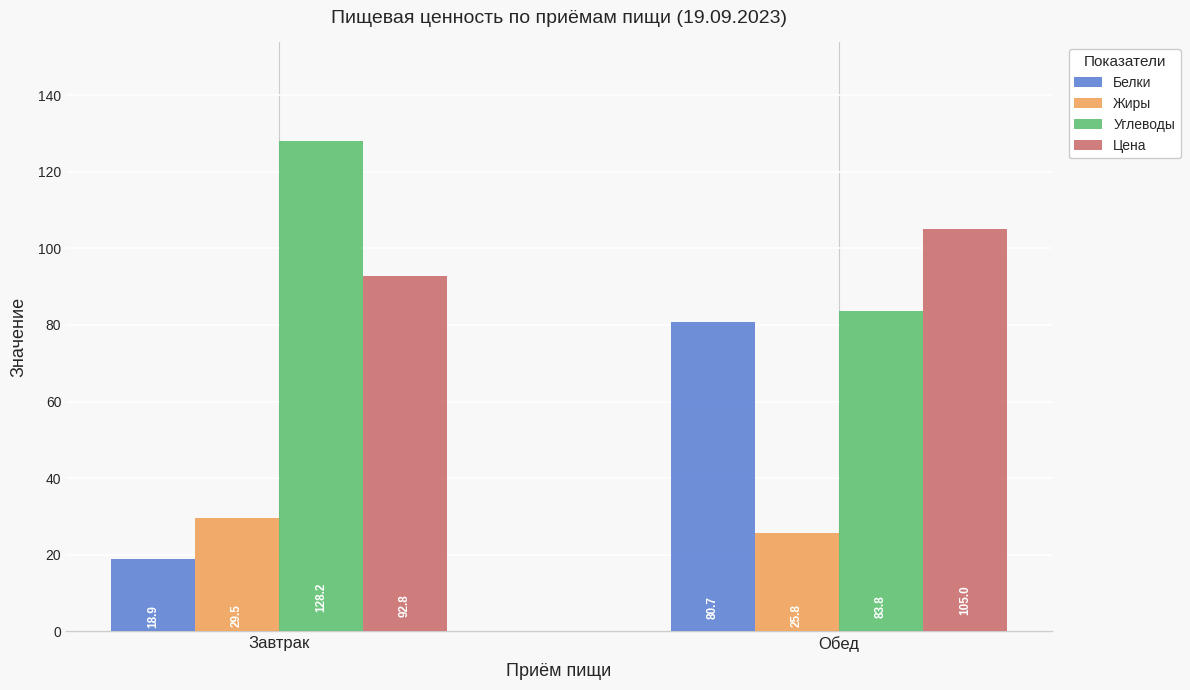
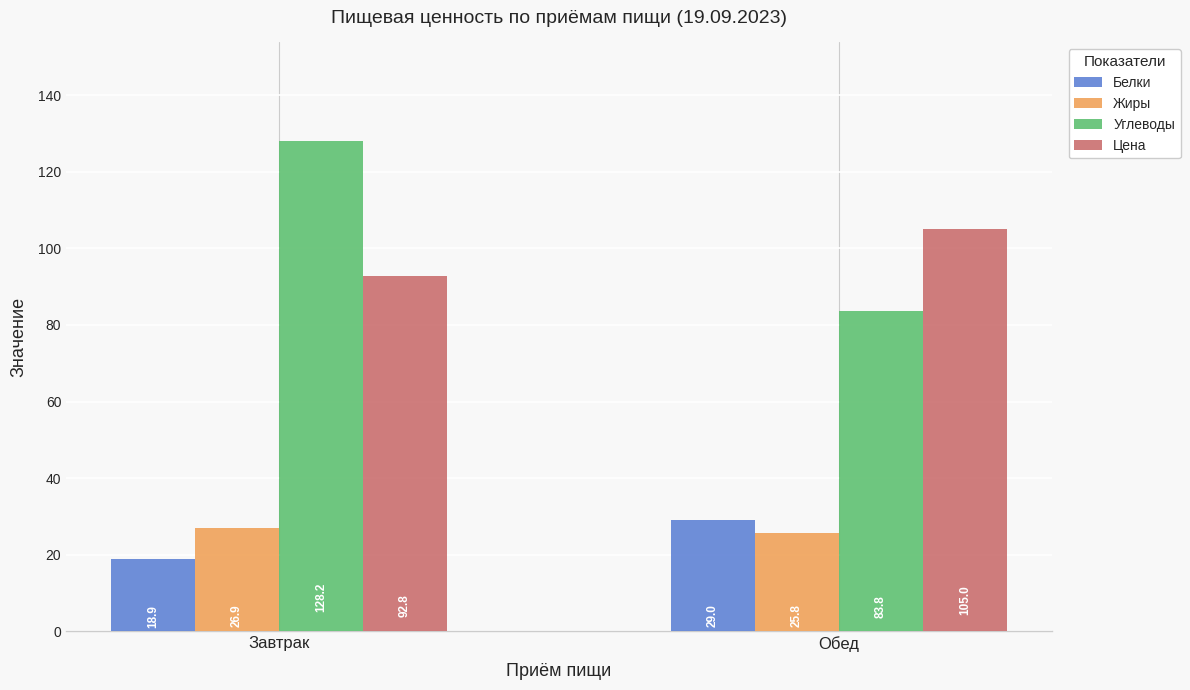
Жиры, Завтрак: 29.5 -> 26.9
Белки, Обед: 80.7 -> 29.0
